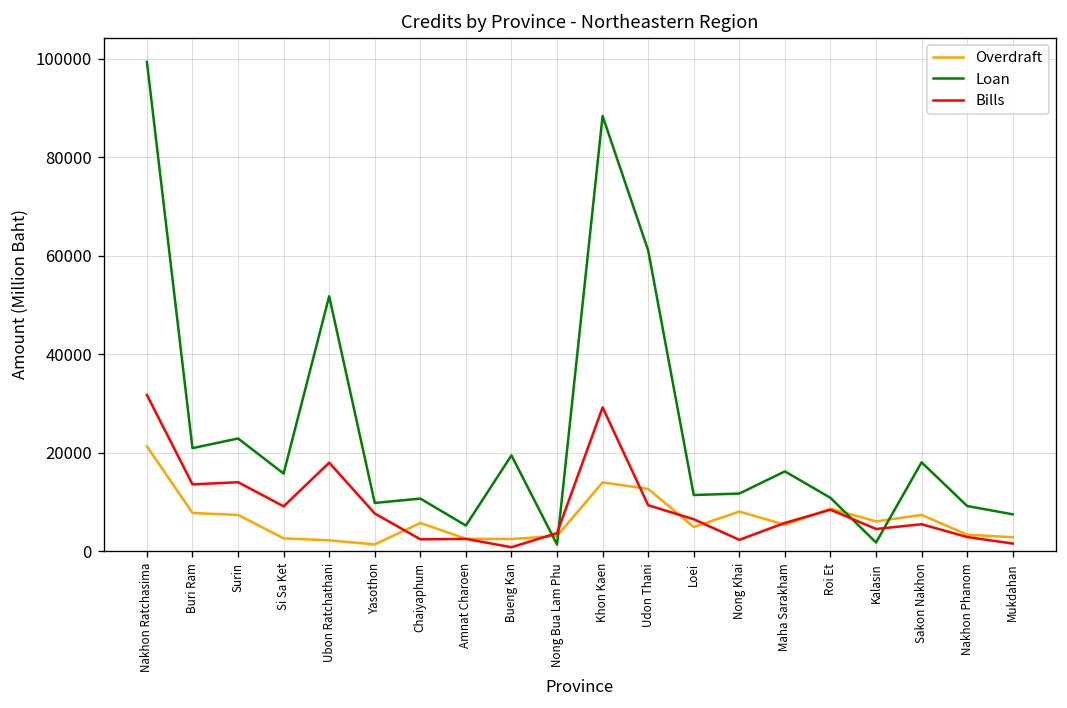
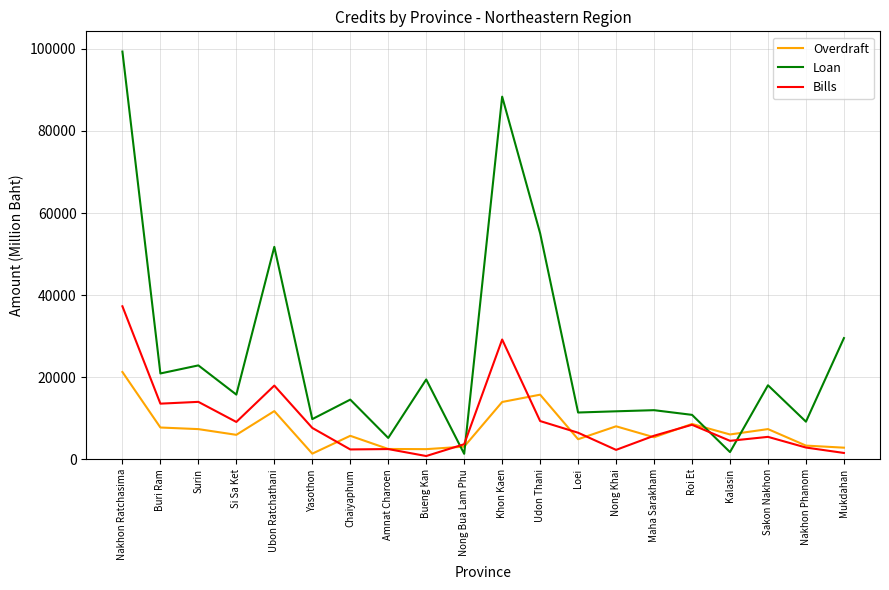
Bills, Nakhon Ratchasima: 32000 -> 37000
Overdraft, Si Sa Ket: 3000 -> 6000
Overdraft, Ubon Ratchathani: 2000 -> 12000
Loan, Chaiyaphum: 11000 -> 15000
Overdraft, Udon Thani: 13000 -> 16000
Loan, Udon Thani: 61000 -> 55000
Loan, Maha Sarakham: 16000 -> 12000
Loan, Mukdahan: 7000 -> 30000
